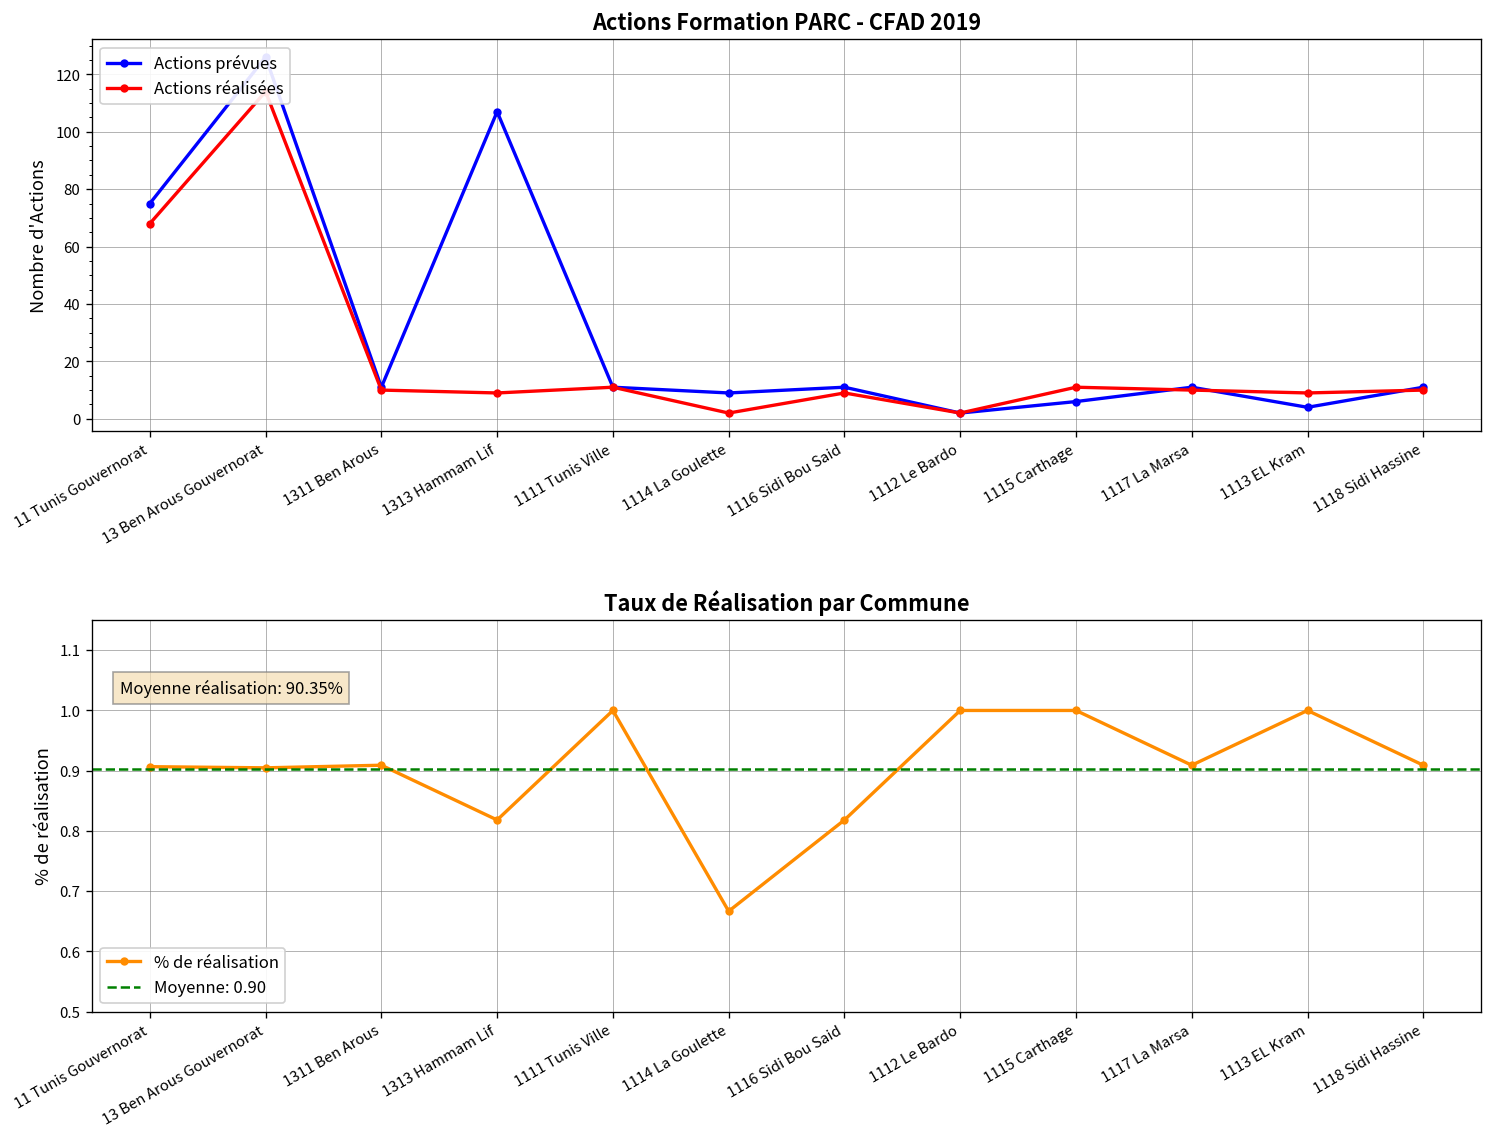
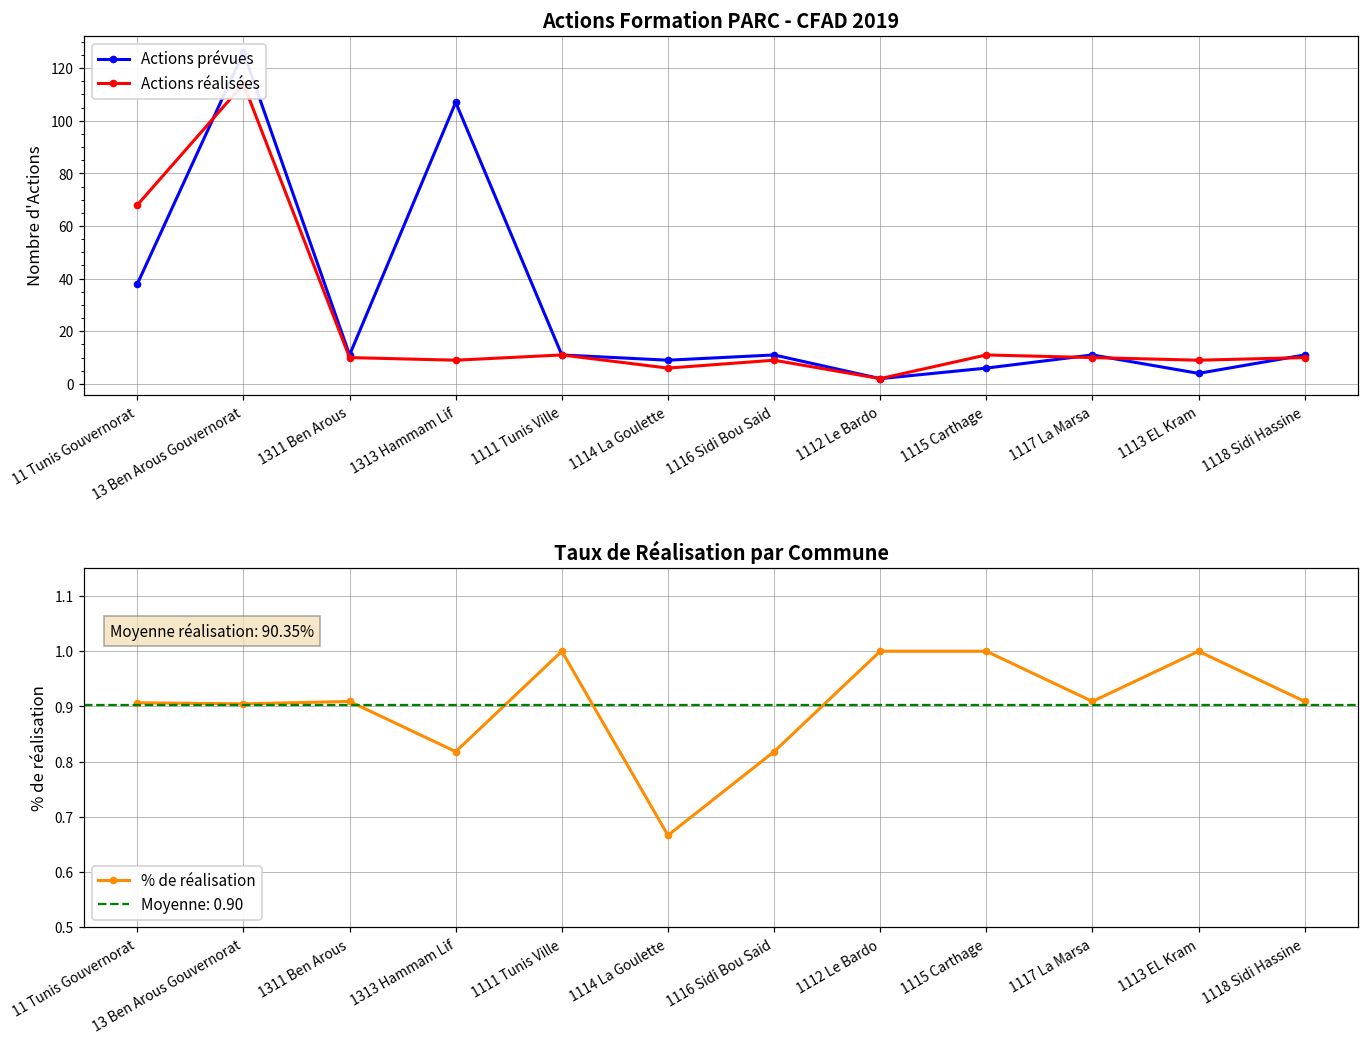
Actions Formation PARC - CFAD 2019, Actions prévues, 11 Tunis Gouvernorat: 75 -> 38
Actions Formation PARC - CFAD 2019, Actions réalisées, 1114 La Goulette: 2 -> 6
